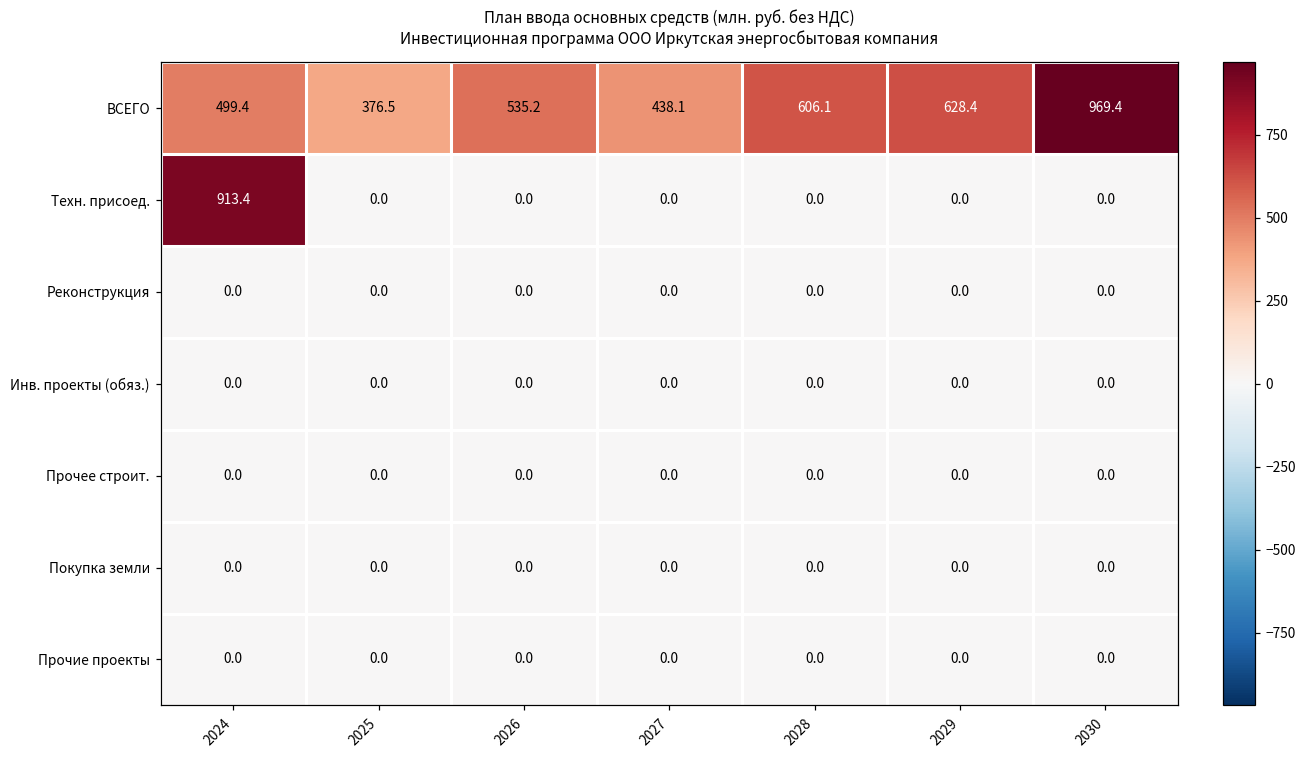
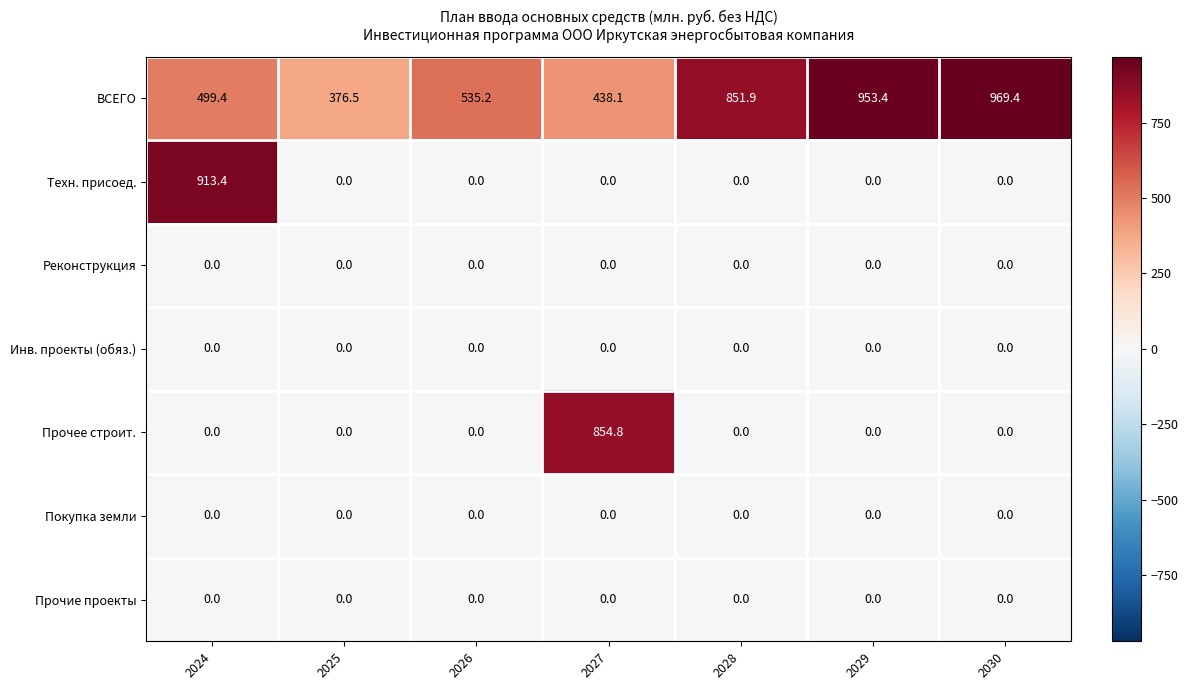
ВСЕГО, 2028: 606.1 -> 851.9
ВСЕГО, 2029: 628.4 -> 953.4
Прочее строит., 2027: 0.0 -> 854.8
